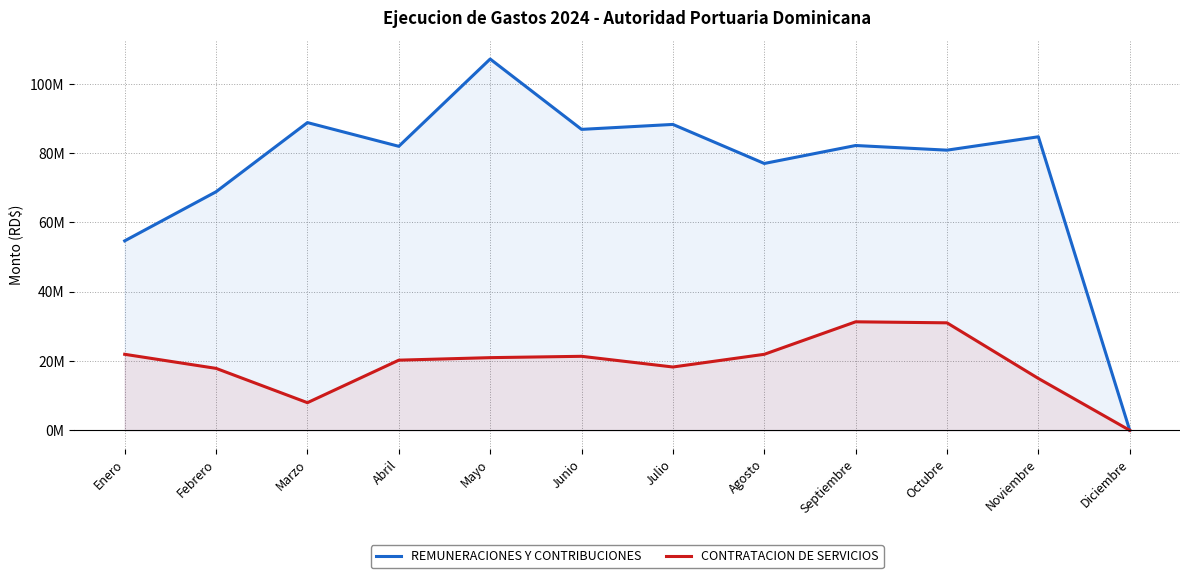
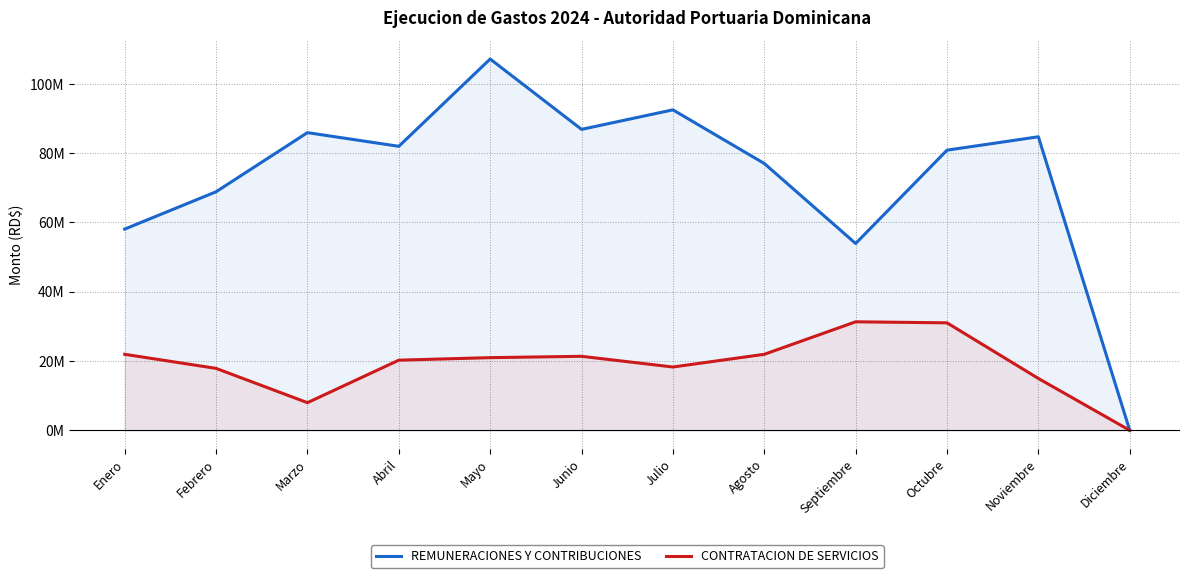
REMUNERACIONES Y CONTRIBUCIONES, Enero: 55000000 -> 58000000
REMUNERACIONES Y CONTRIBUCIONES, Marzo: 89000000 -> 86000000
REMUNERACIONES Y CONTRIBUCIONES, Julio: 88000000 -> 92000000
REMUNERACIONES Y CONTRIBUCIONES, Septiembre: 82000000 -> 54000000
